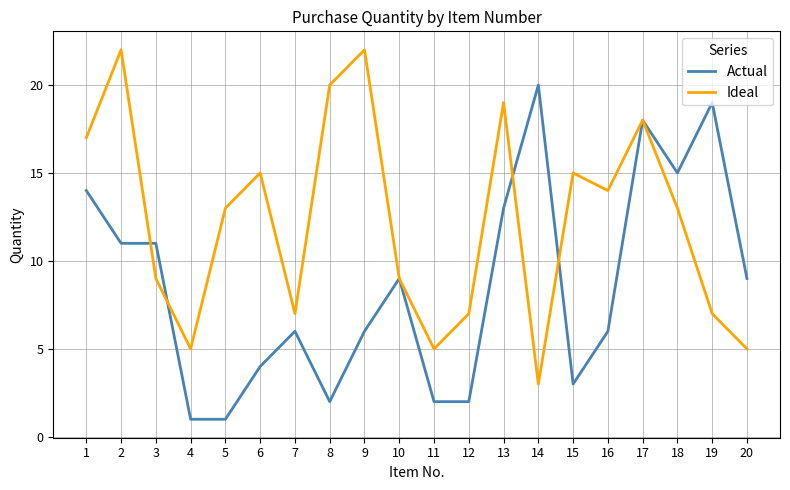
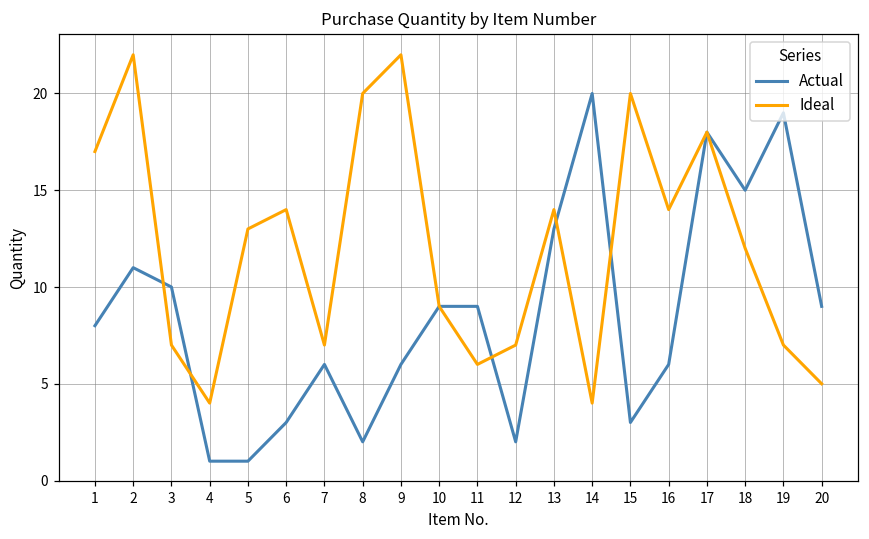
Actual, 1: 14 -> 8
Actual, 3: 11 -> 10
Ideal, 3: 9 -> 7
Ideal, 4: 5 -> 4
Actual, 6: 4 -> 3
Ideal, 6: 15 -> 14
Actual, 11: 2 -> 9
Ideal, 11: 5 -> 6
Ideal, 13: 19 -> 14
Ideal, 14: 3 -> 4
Ideal, 15: 15 -> 20
Ideal, 18: 13 -> 12
